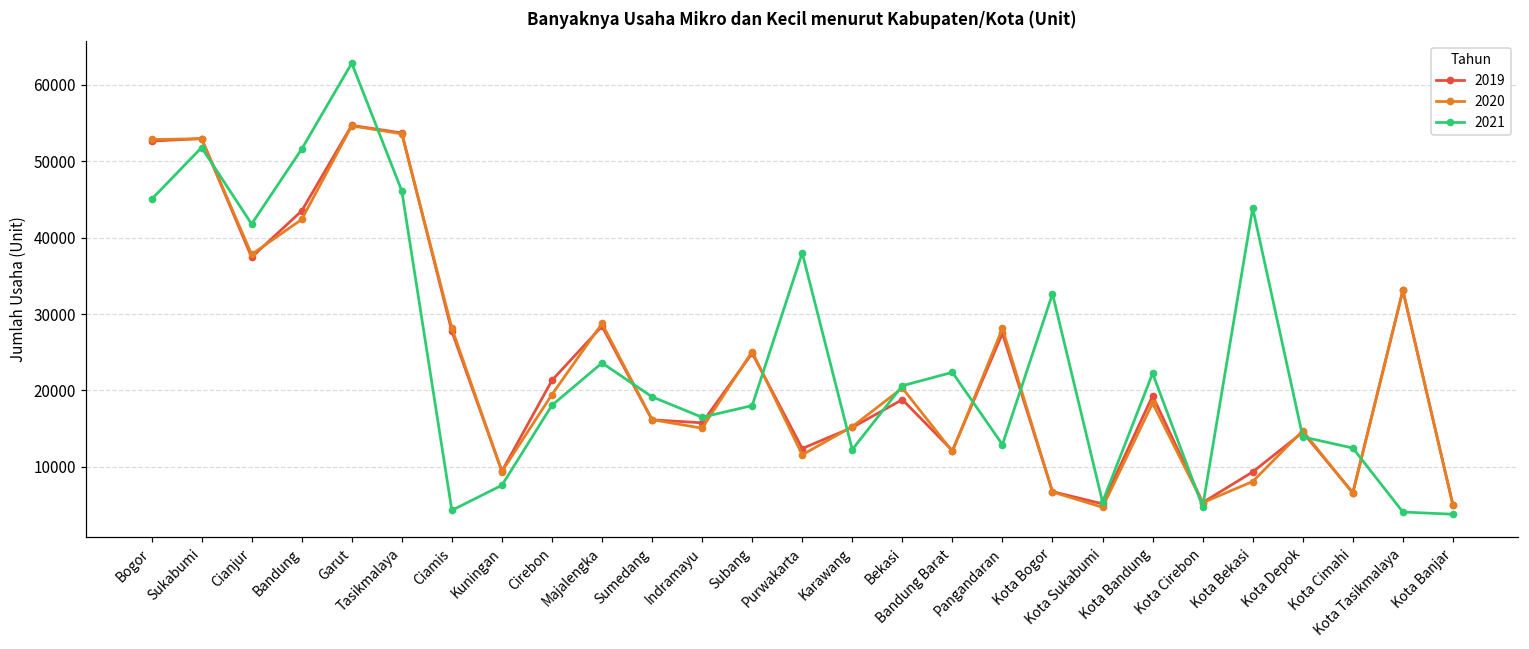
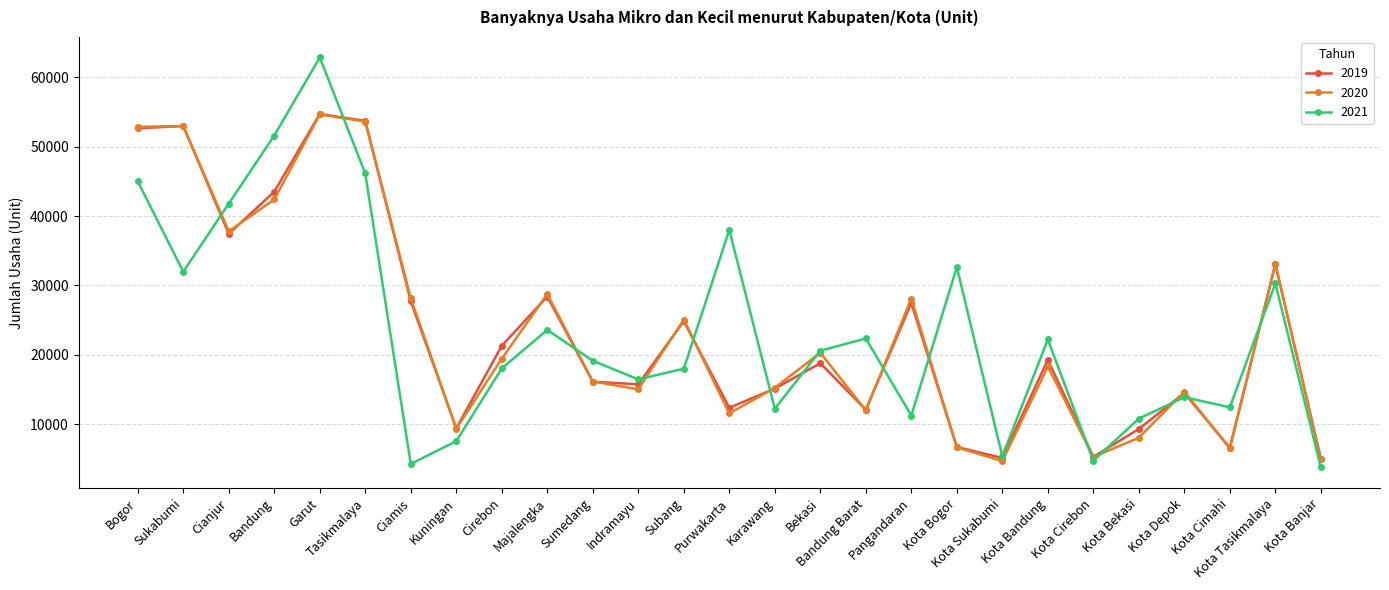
2021, Sukabumi: 52000 -> 32000
2021, Pangandaran: 13000 -> 11000
2021, Kota Bekasi: 44000 -> 11000
2021, Kota Tasikmalaya: 4000 -> 30000
